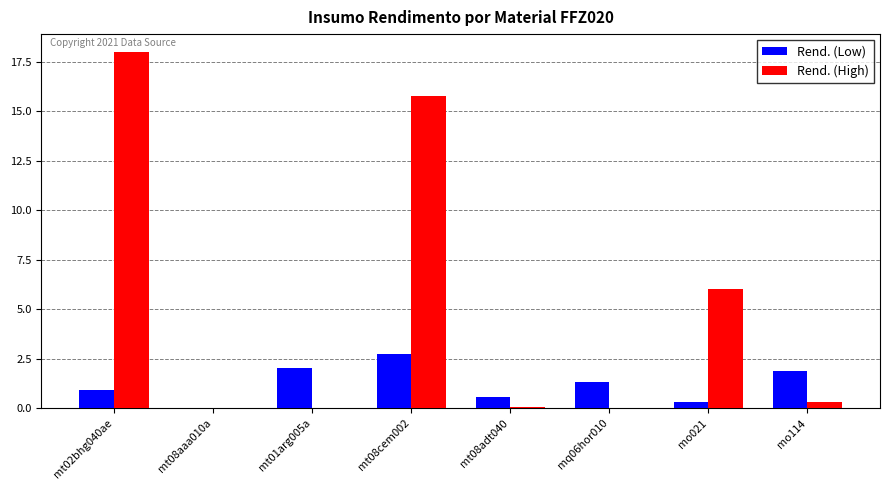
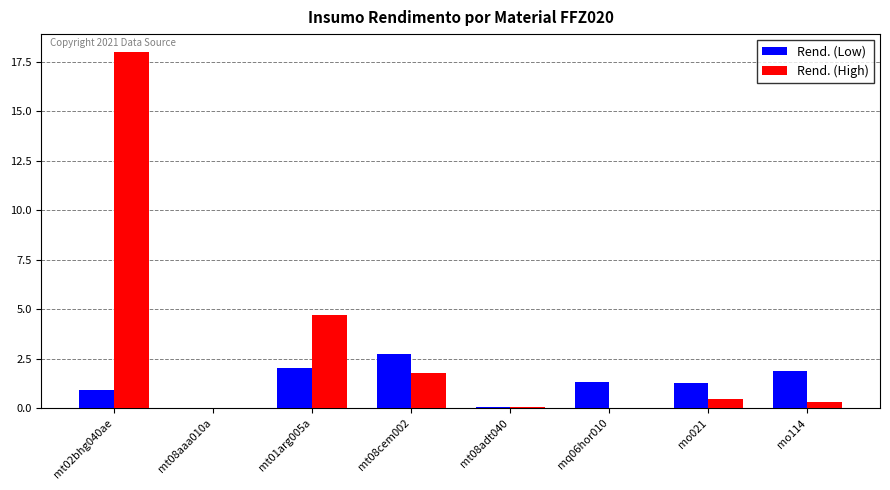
Rend. (High), mt01arg005a: 0.0 -> 4.7
Rend. (High), mt08cem002: 15.8 -> 1.8
Rend. (Low), mt08adt040: 0.6 -> 0.0
Rend. (Low), mo021: 0.3 -> 1.3
Rend. (High), mo021: 6.0 -> 0.5
